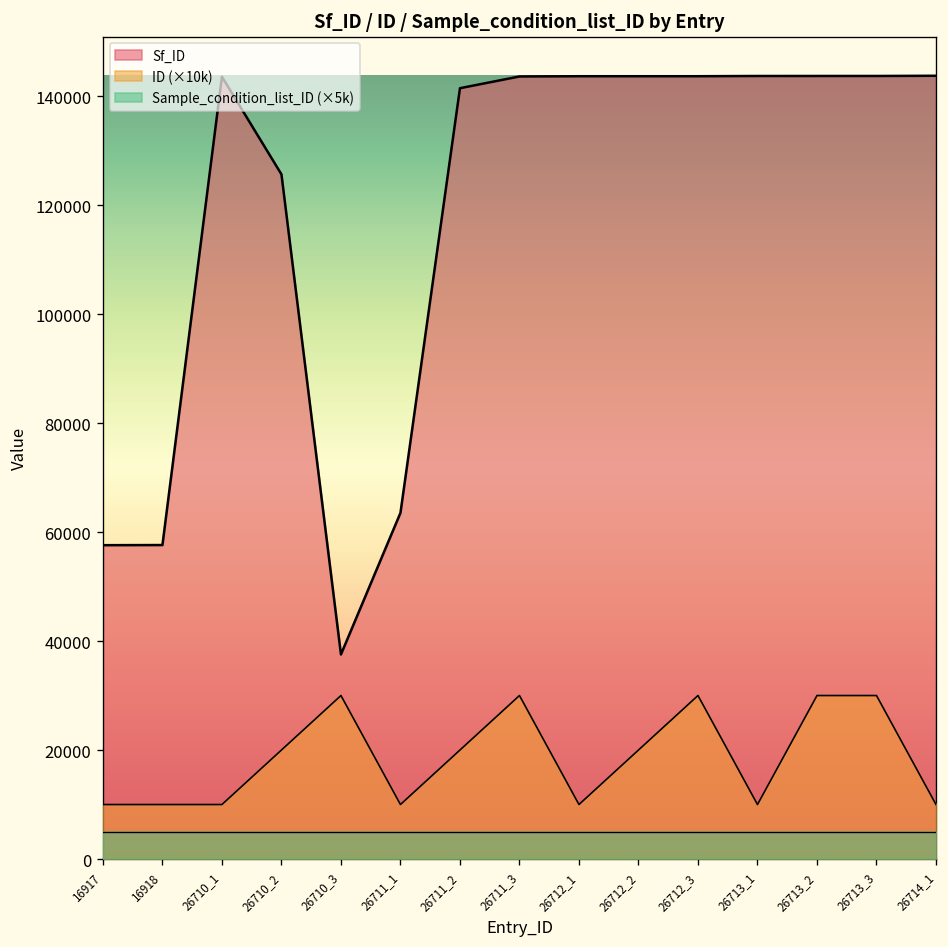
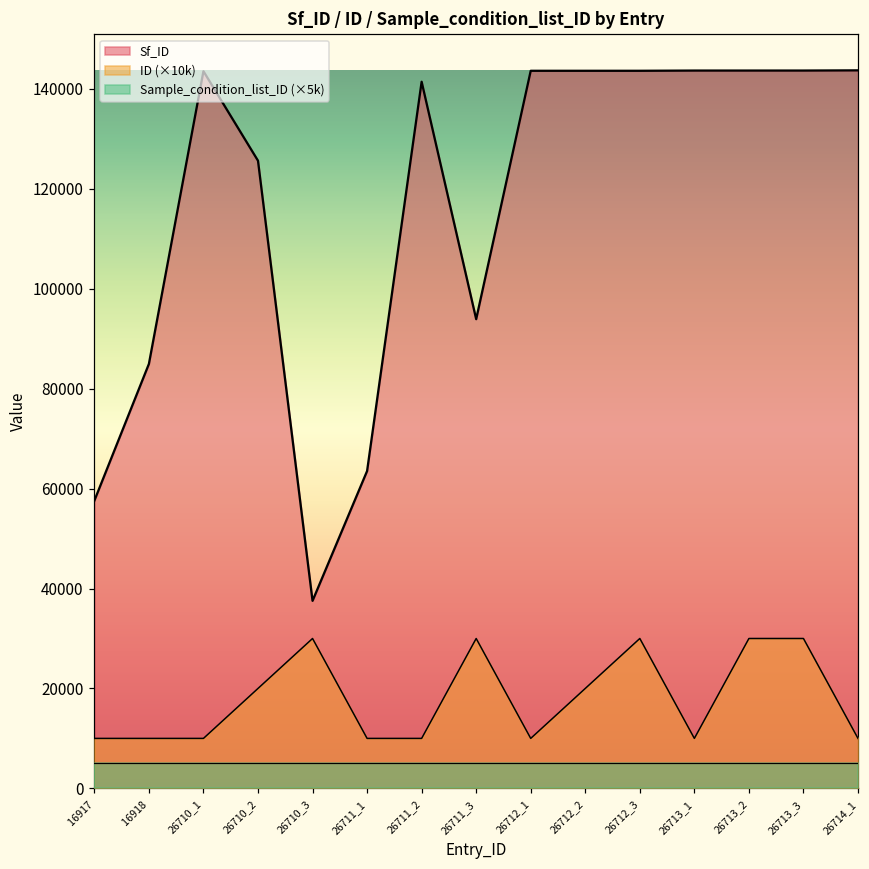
Sf_ID, 16918: 58000 -> 85000
ID (×10k), 26711_2: 20000 -> 10000
Sf_ID, 26711_3: 144000 -> 94000
